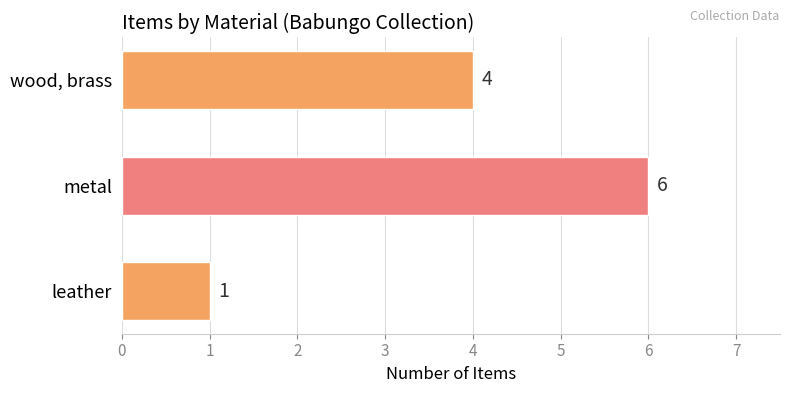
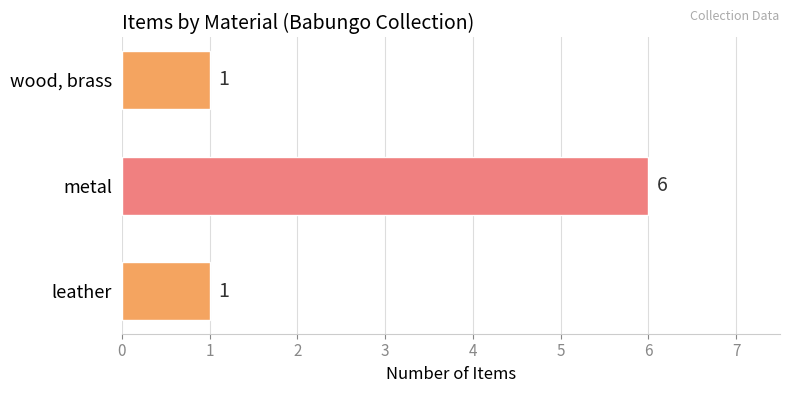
wood, brass: 4 -> 1
